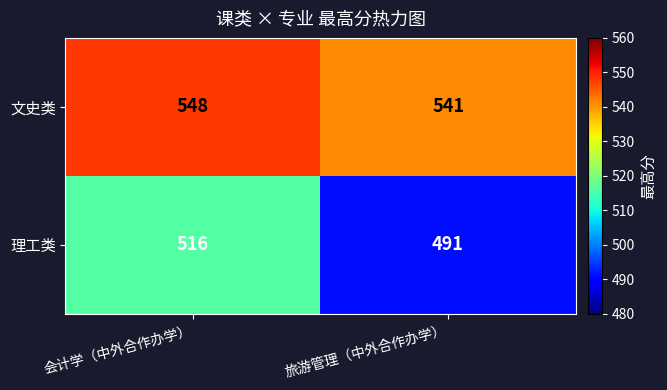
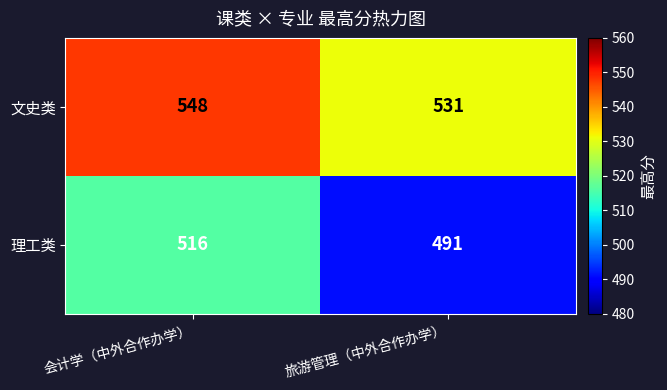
文史类, 旅游管理（中外合作办学）: 541 -> 531
